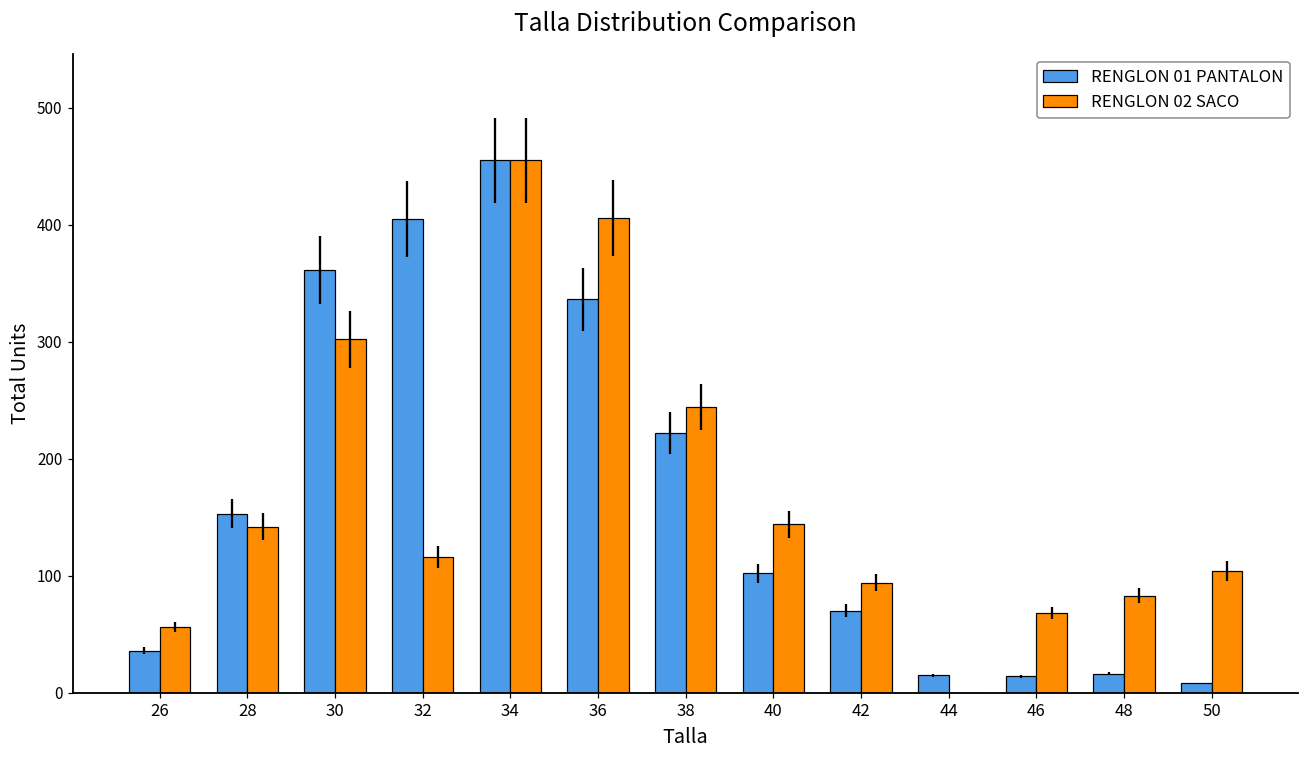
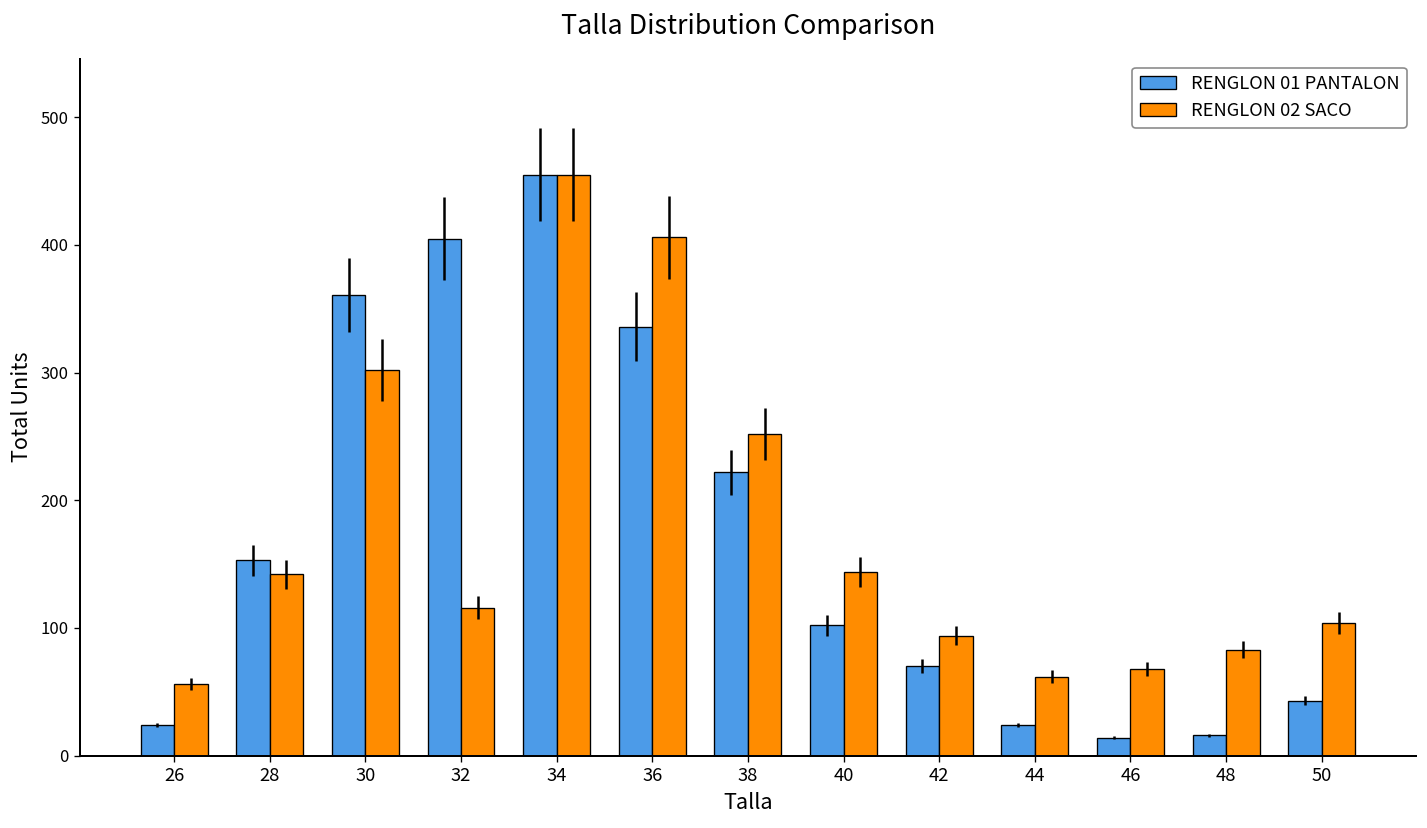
RENGLON 01 PANTALON, 26: 36 -> 24
RENGLON 02 SACO, 38: 244 -> 252
RENGLON 01 PANTALON, 44: 15 -> 24
RENGLON 02 SACO, 44: 0 -> 62
RENGLON 01 PANTALON, 50: 8 -> 43
